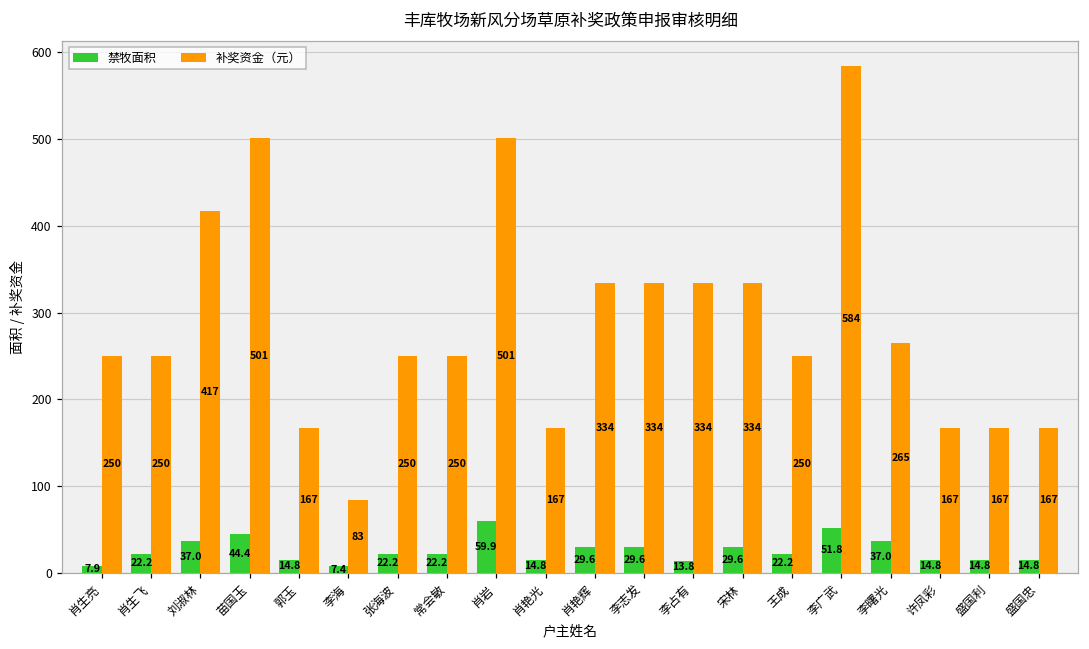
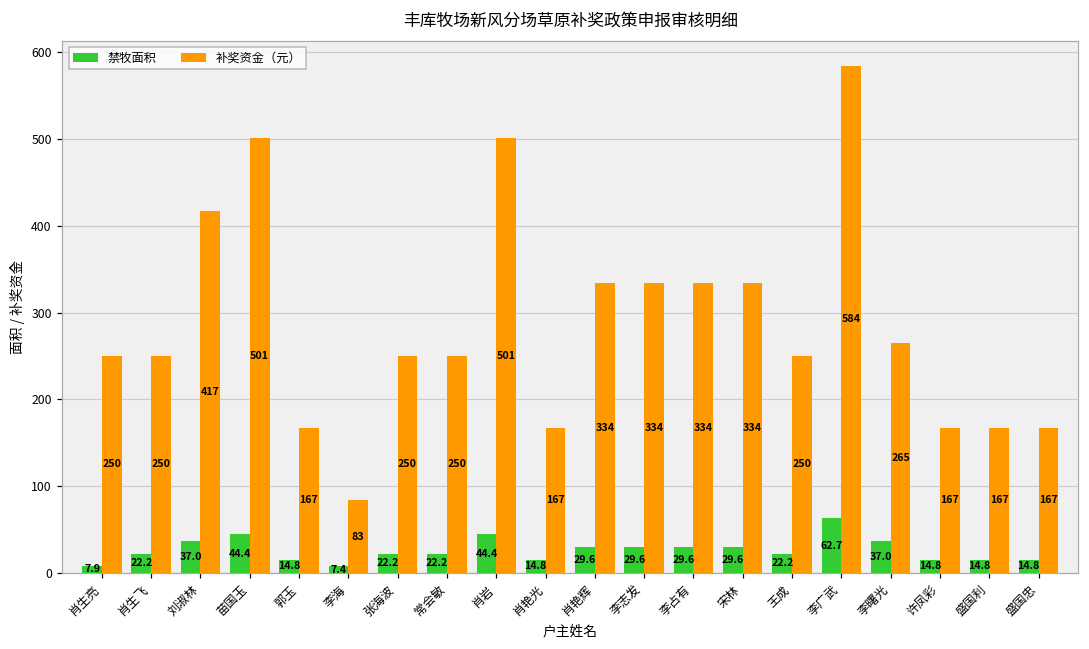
禁牧面积, 肖岩: 59.9 -> 44.4
禁牧面积, 李占有: 13.8 -> 29.6
禁牧面积, 李广武: 51.8 -> 62.7
